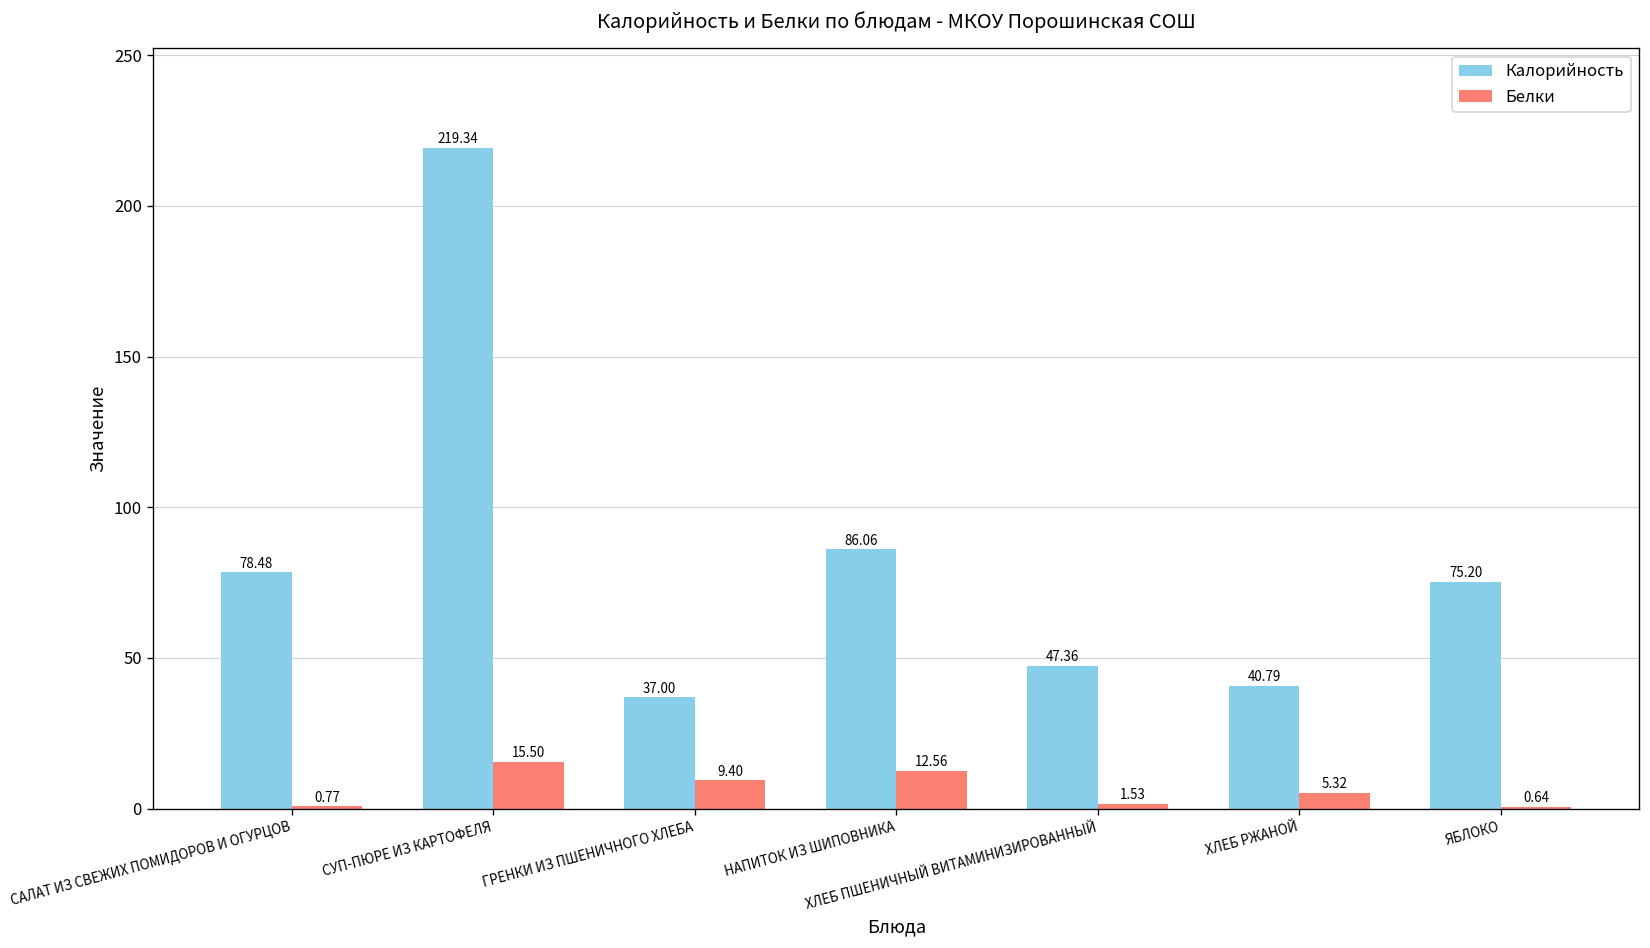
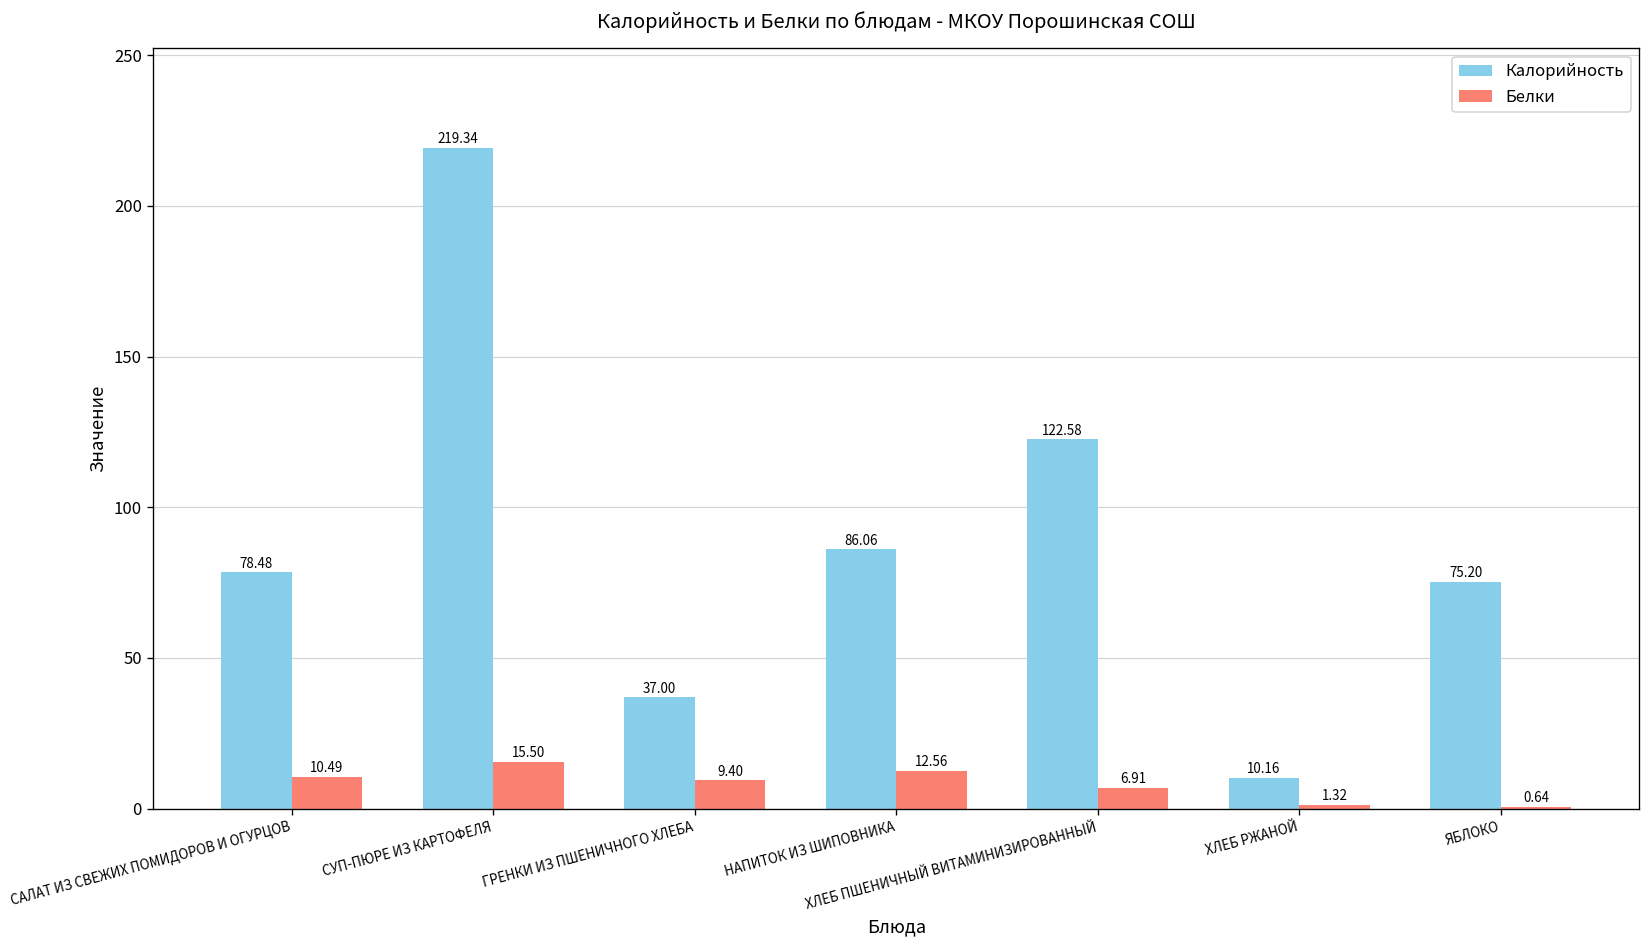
Белки, САЛАТ ИЗ СВЕЖИХ ПОМИДОРОВ И ОГУРЦОВ: 0.77 -> 10.49
Калорийность, ХЛЕБ ПШЕНИЧНЫЙ ВИТАМИНИЗИРОВАННЫЙ: 47.36 -> 122.58
Белки, ХЛЕБ ПШЕНИЧНЫЙ ВИТАМИНИЗИРОВАННЫЙ: 1.53 -> 6.91
Калорийность, ХЛЕБ РЖАНОЙ: 40.79 -> 10.16
Белки, ХЛЕБ РЖАНОЙ: 5.32 -> 1.32
